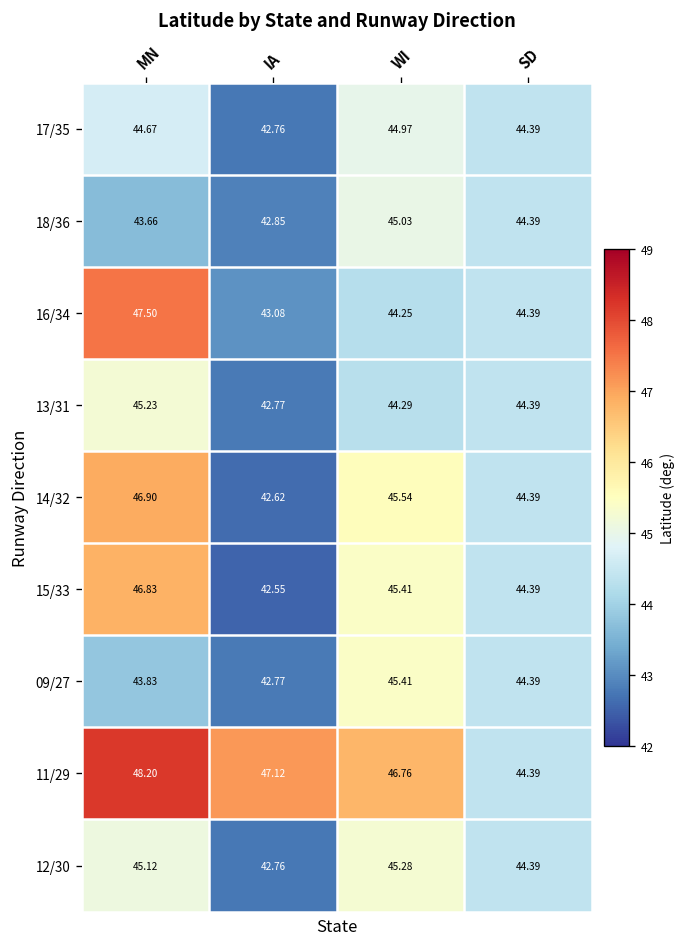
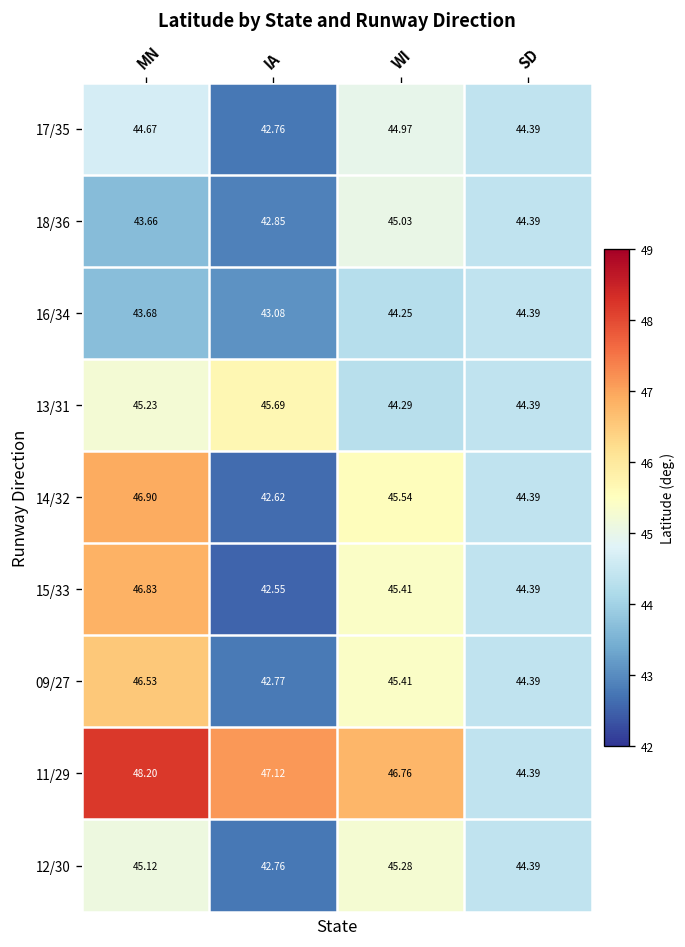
16/34, MN: 47.50 -> 43.68
13/31, IA: 42.77 -> 45.69
09/27, MN: 43.83 -> 46.53
